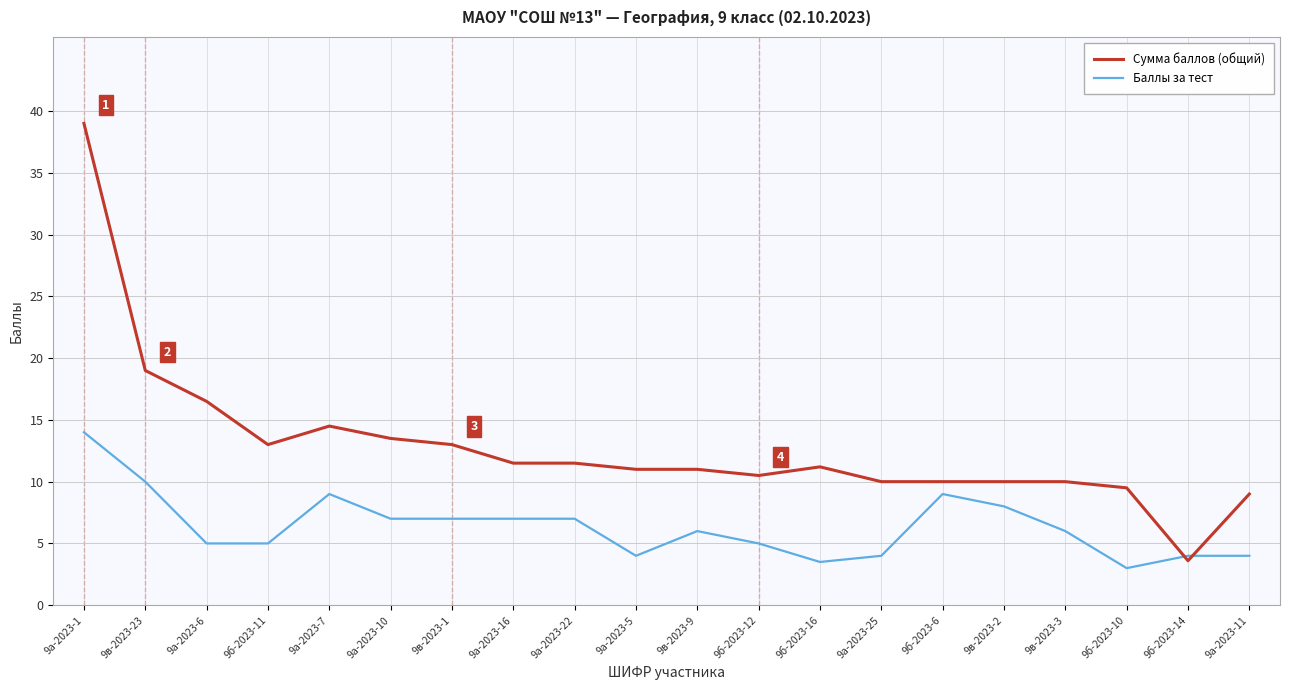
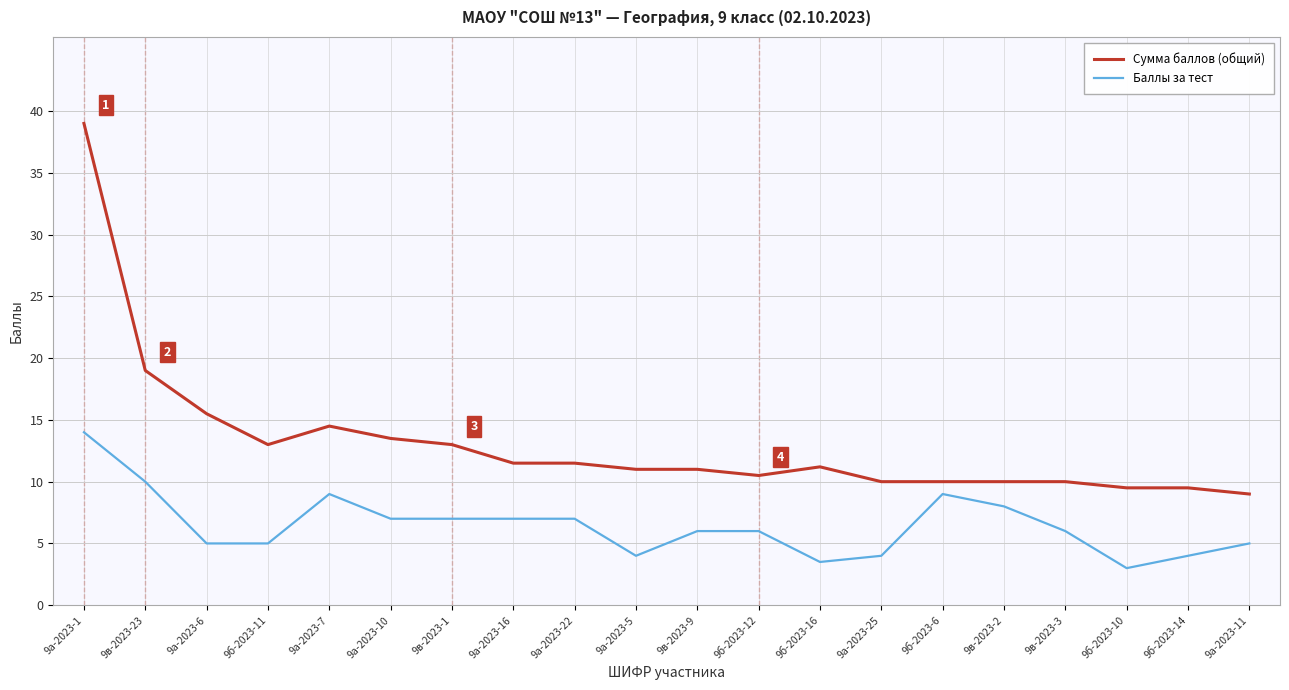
Сумма баллов (общий), 9a-2023-6: 16.5 -> 15.5
Баллы за тест, 9б-2023-12: 5 -> 6
Сумма баллов (общий), 9б-2023-14: 3.6 -> 9.5
Баллы за тест, 9a-2023-11: 4 -> 5
